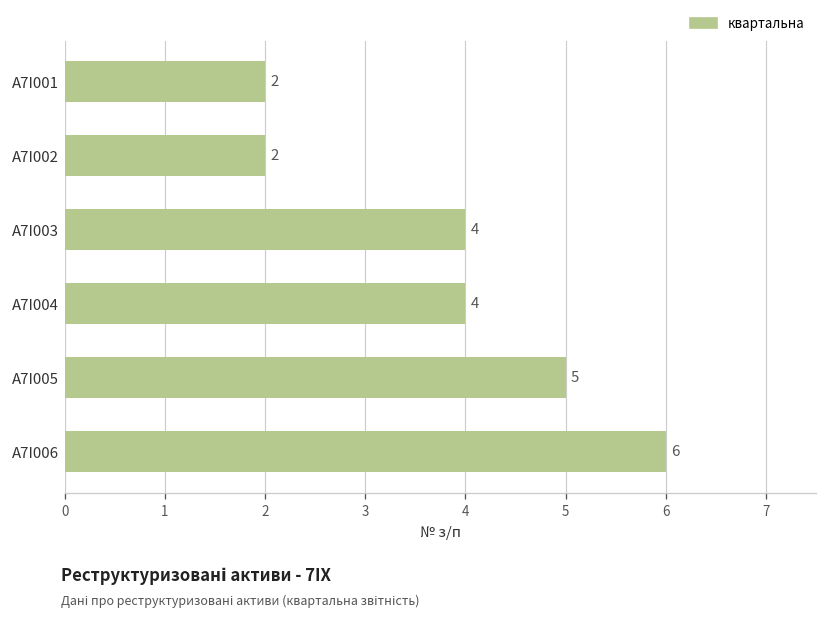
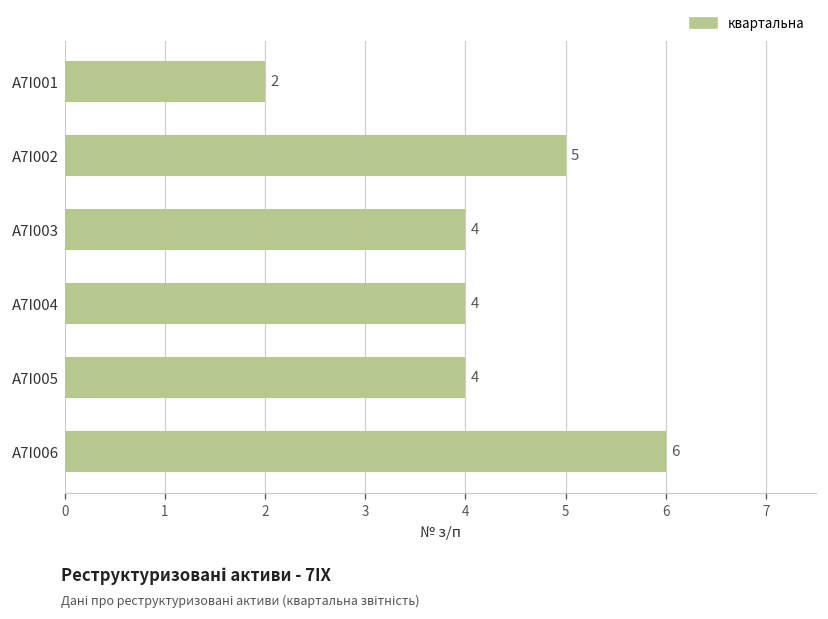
A7I002: 2 -> 5
A7I005: 5 -> 4
